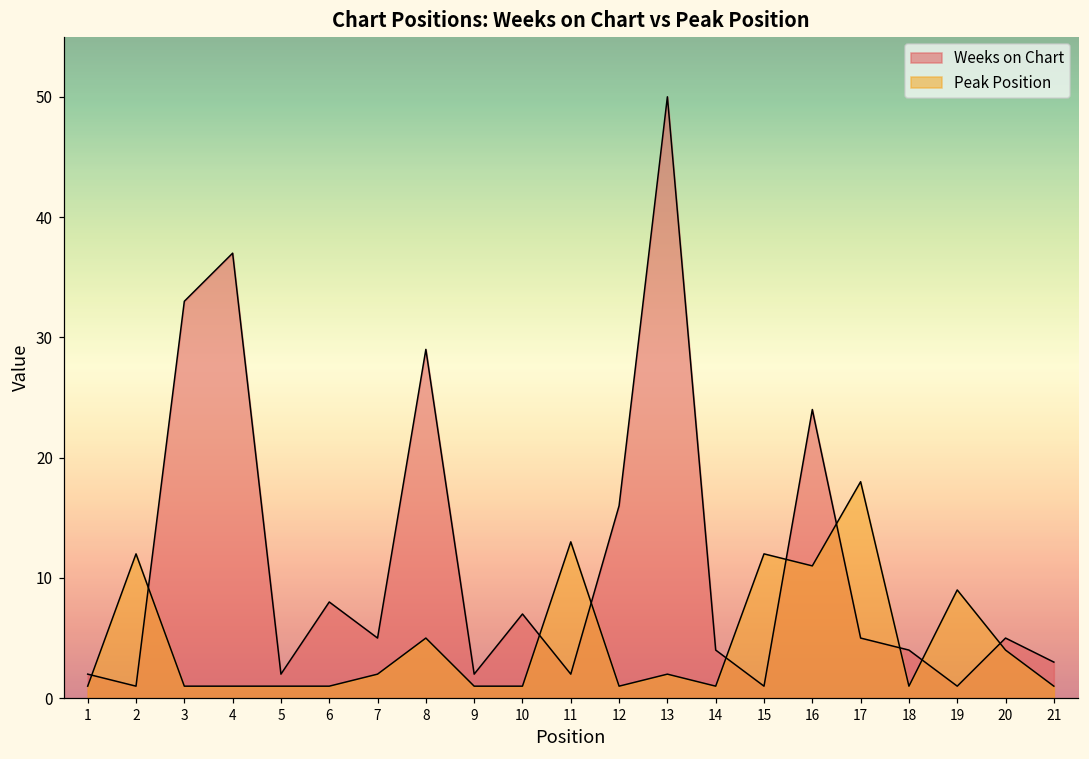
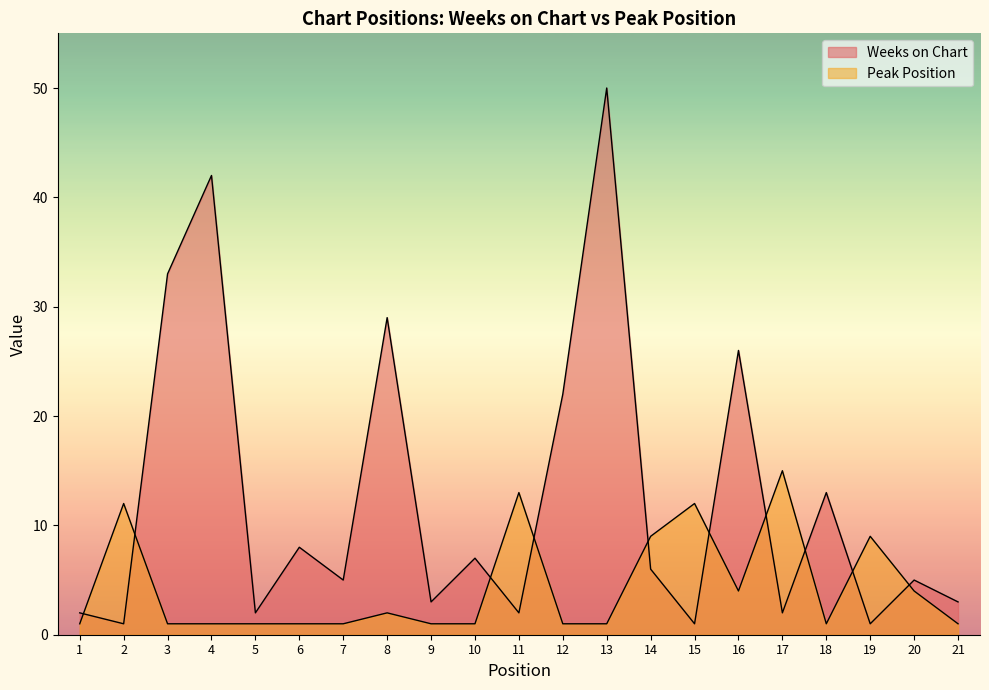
Weeks on Chart, 4: 37 -> 42
Peak Position, 7: 2 -> 1
Peak Position, 8: 5 -> 2
Weeks on Chart, 9: 2 -> 3
Weeks on Chart, 12: 16 -> 22
Peak Position, 13: 2 -> 1
Weeks on Chart, 14: 4 -> 6
Peak Position, 14: 1 -> 9
Weeks on Chart, 16: 24 -> 26
Peak Position, 16: 11 -> 4
Weeks on Chart, 17: 5 -> 2
Peak Position, 17: 18 -> 15
Weeks on Chart, 18: 4 -> 13
